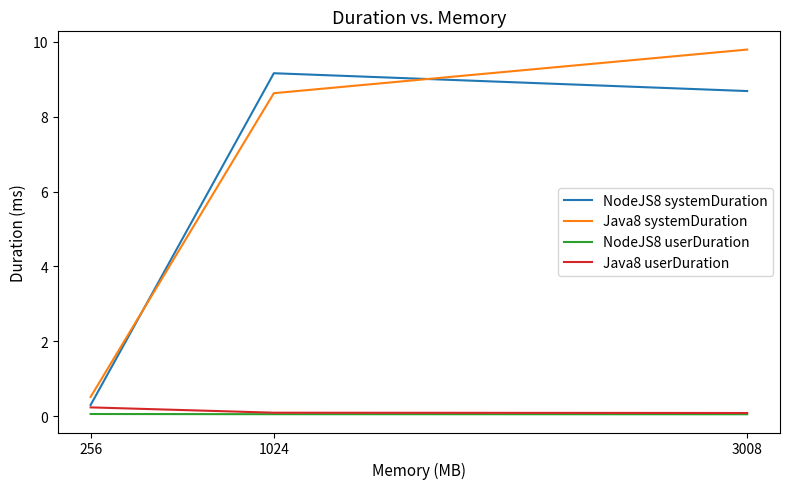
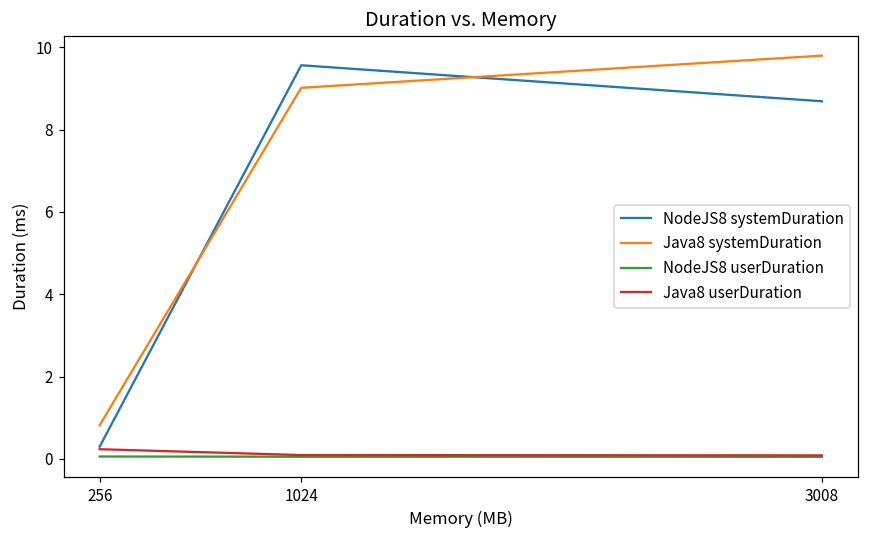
Java8 systemDuration, 256: 0.5 -> 0.8
NodeJS8 systemDuration, 1024: 9.2 -> 9.6
Java8 systemDuration, 1024: 8.6 -> 9.0
